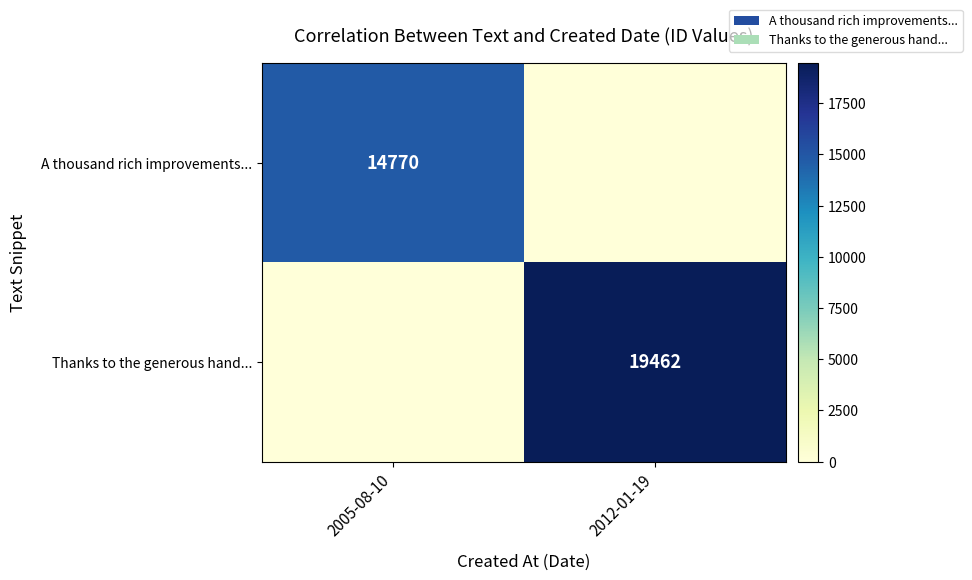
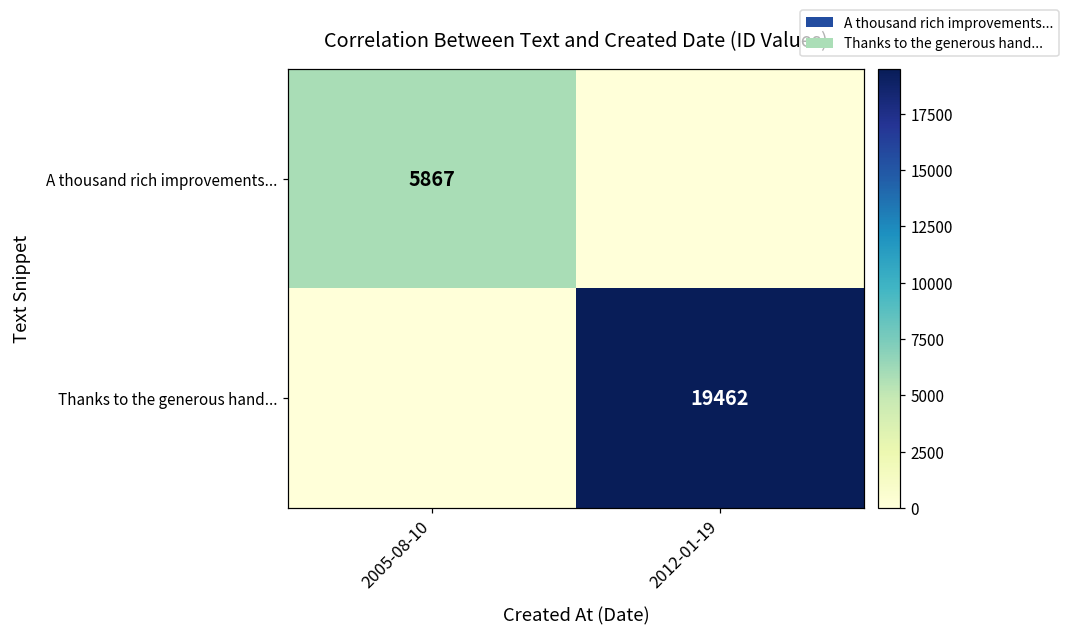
A thousand rich improvements..., 2005-08-10: 14770 -> 5867
